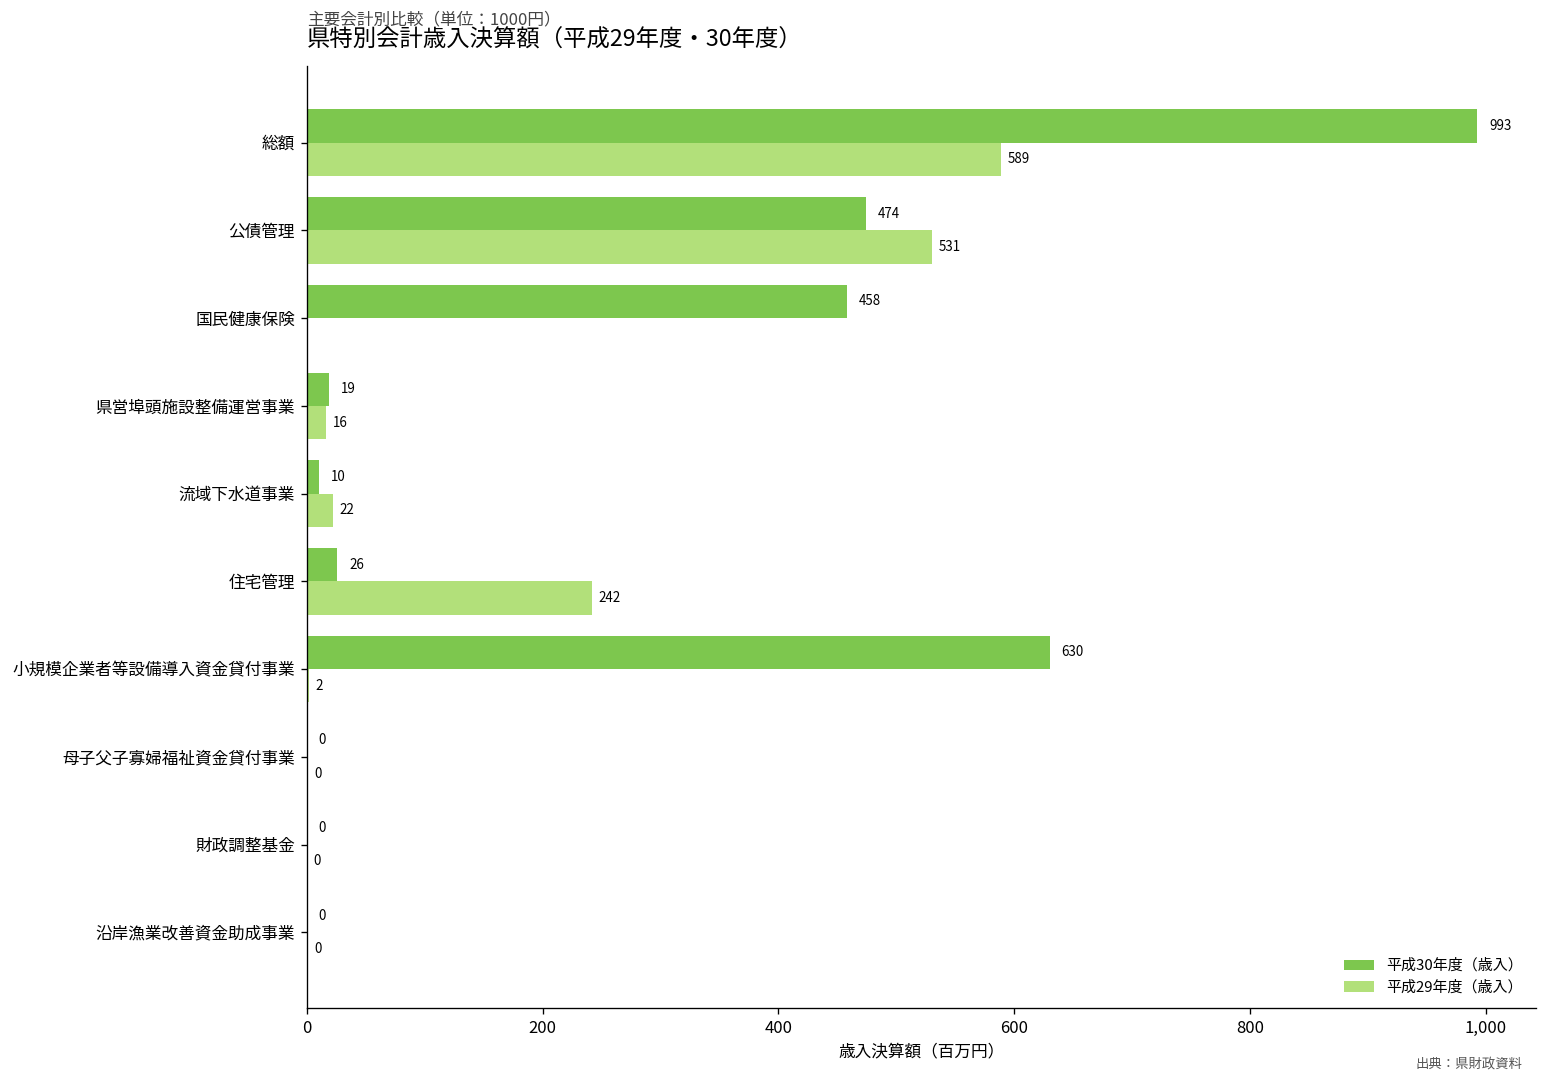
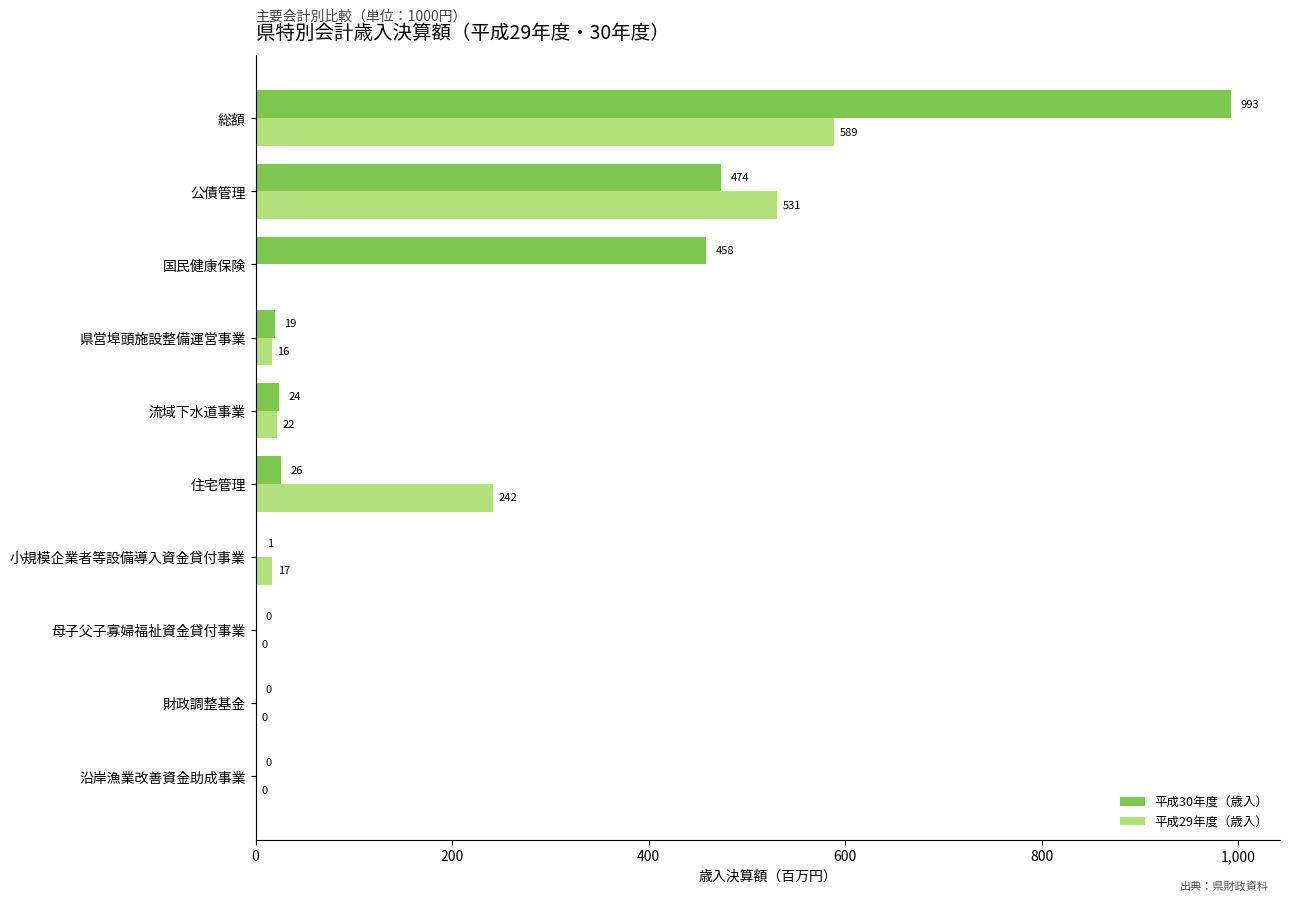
平成30年度（歳入）, 流域下水道事業: 10 -> 24
平成30年度（歳入）, 小規模企業者等設備導入資金貸付事業: 630 -> 1
平成29年度（歳入）, 小規模企業者等設備導入資金貸付事業: 2 -> 17
